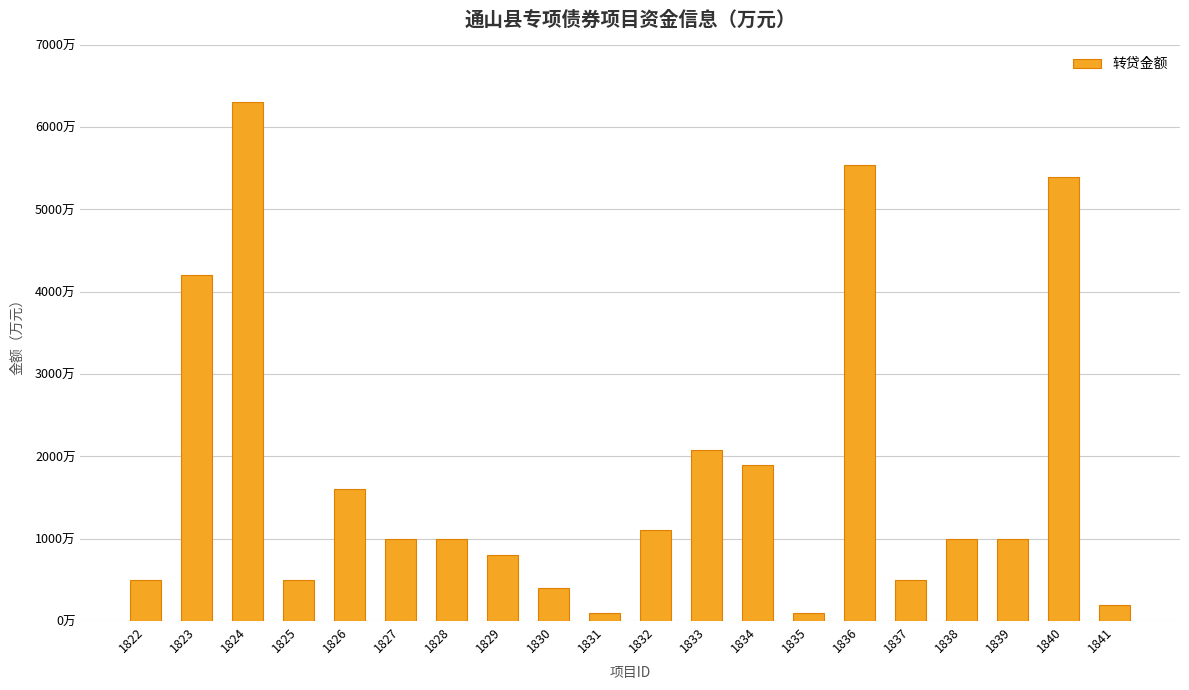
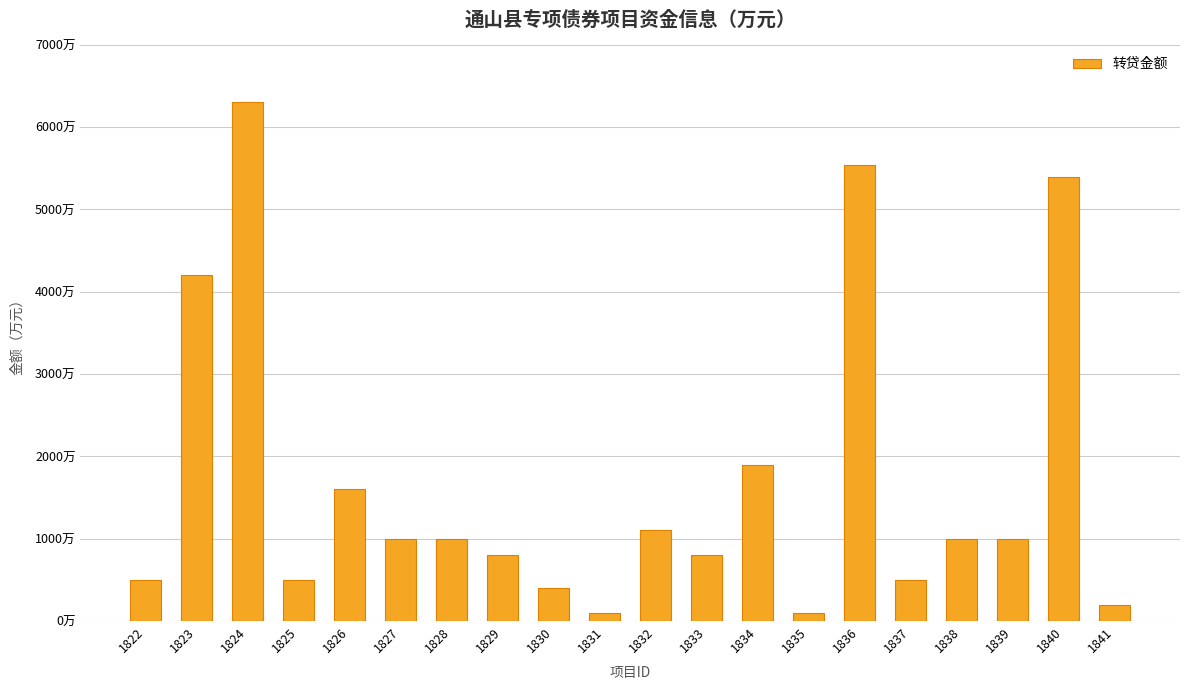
1833: 2100万 -> 800万
